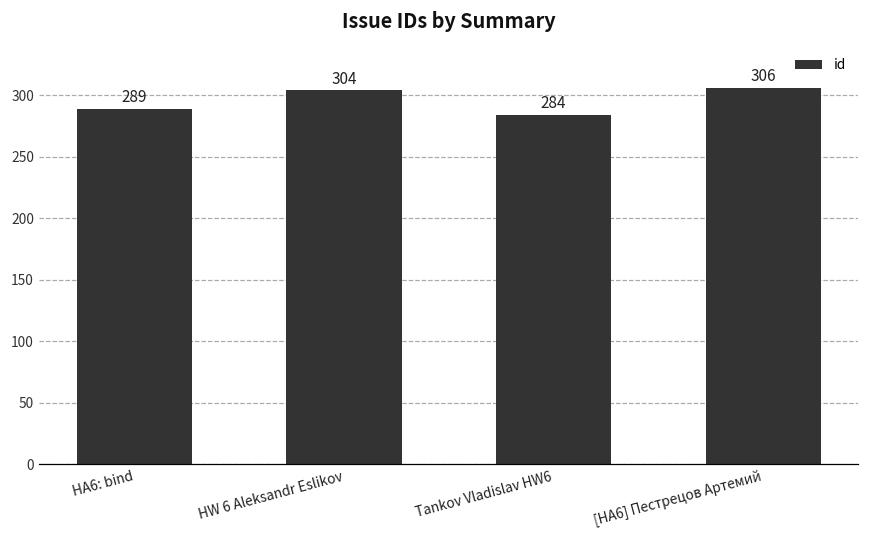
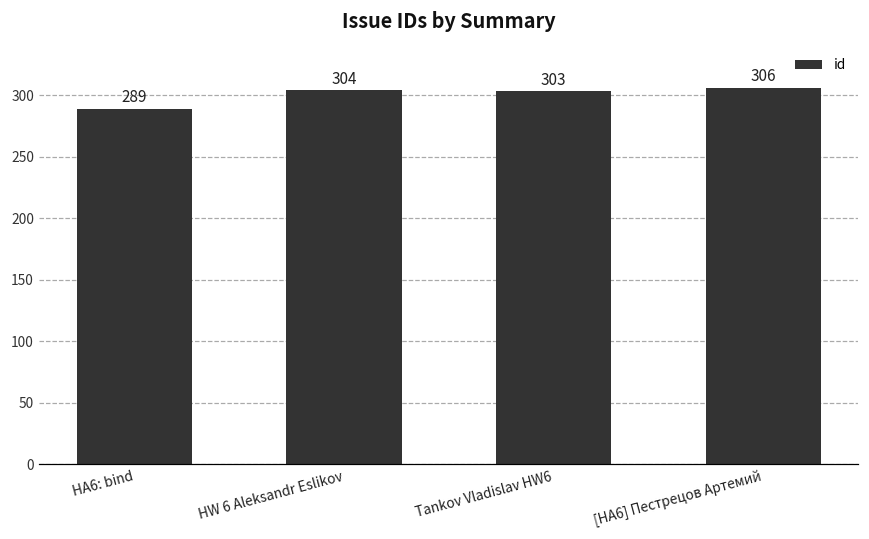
Tankov Vladislav HW6: 284 -> 303
